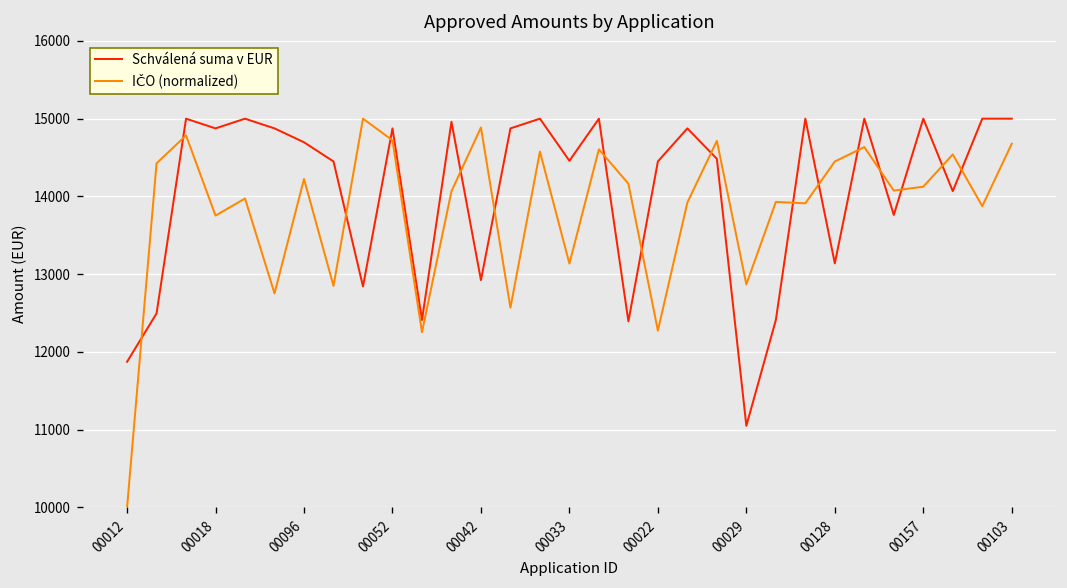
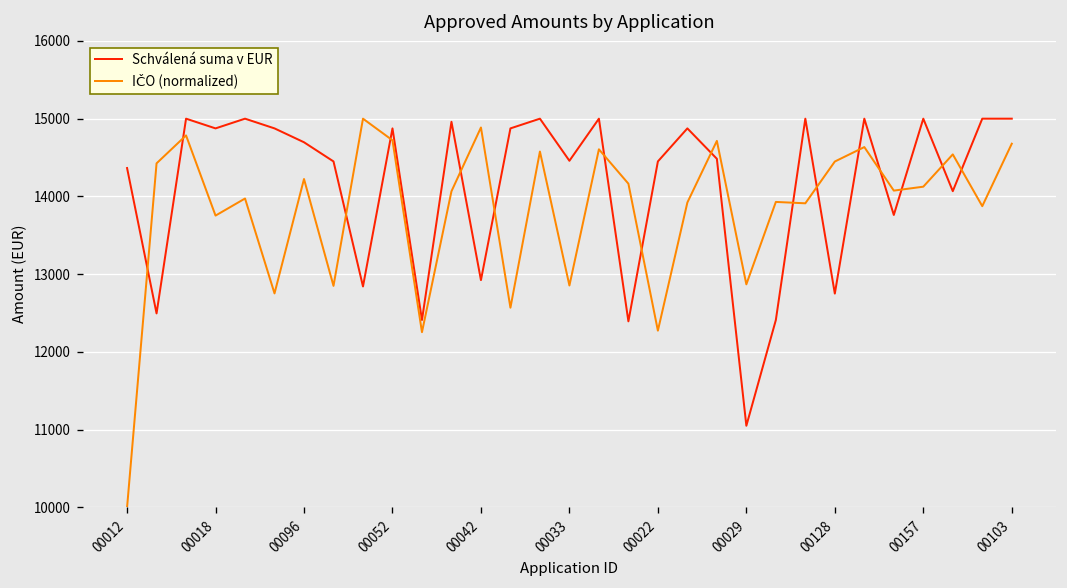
Schválená suma v EUR, 00012: 11900 -> 14400
IČO (normalized), 00033: 13100 -> 12900
Schválená suma v EUR, 00128: 13100 -> 12800
